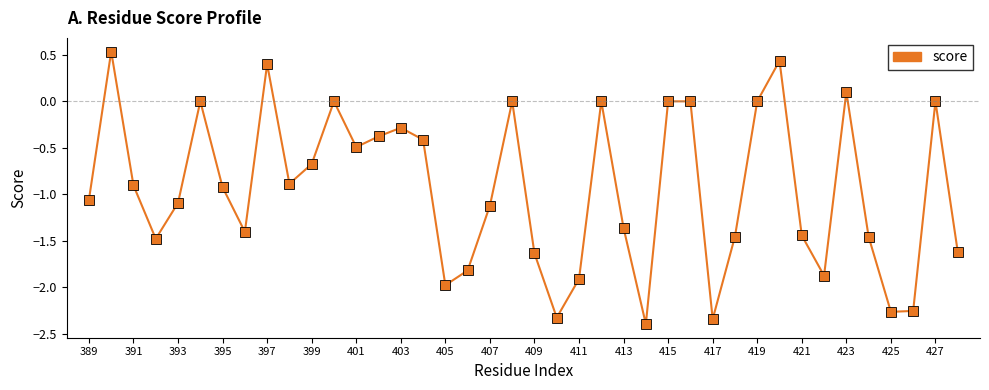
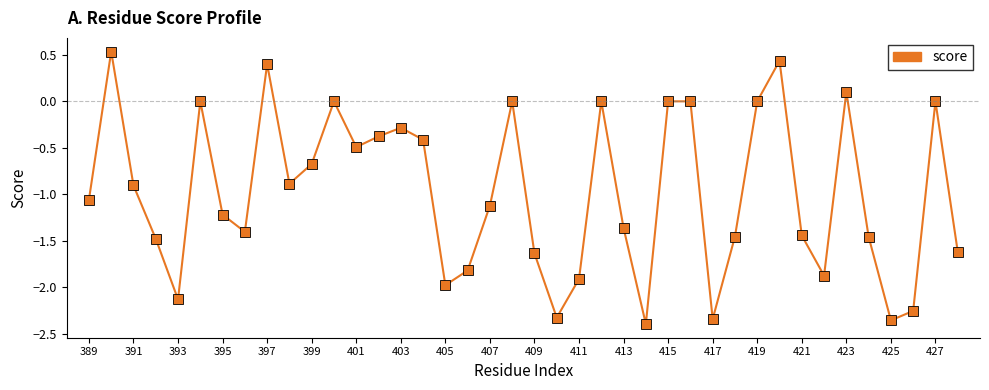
393: -1.1 -> -2.1
395: -0.9 -> -1.2
425: -2.3 -> -2.4
